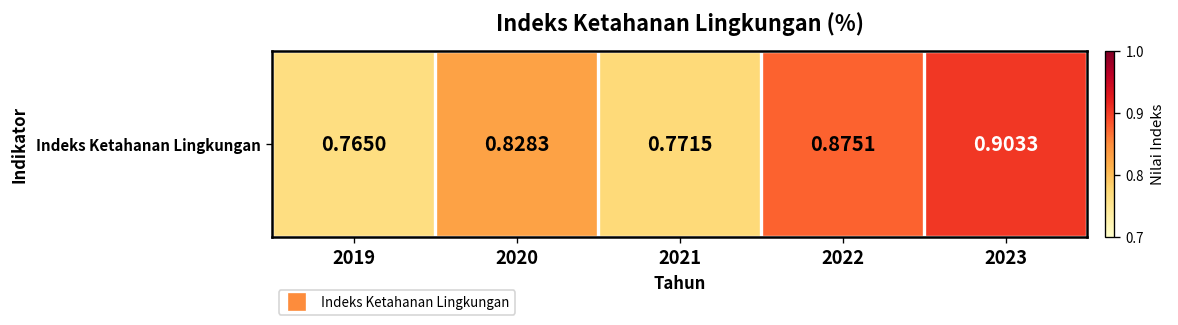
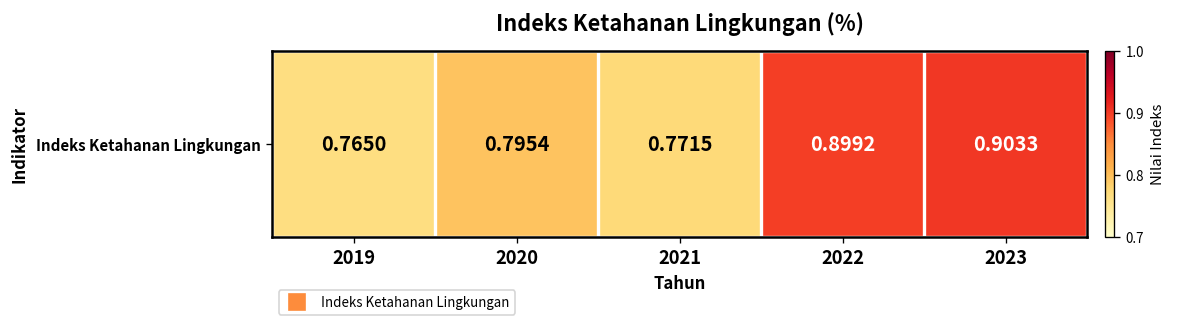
Indeks Ketahanan Lingkungan, 2020: 0.8283 -> 0.7954
Indeks Ketahanan Lingkungan, 2022: 0.8751 -> 0.8992
